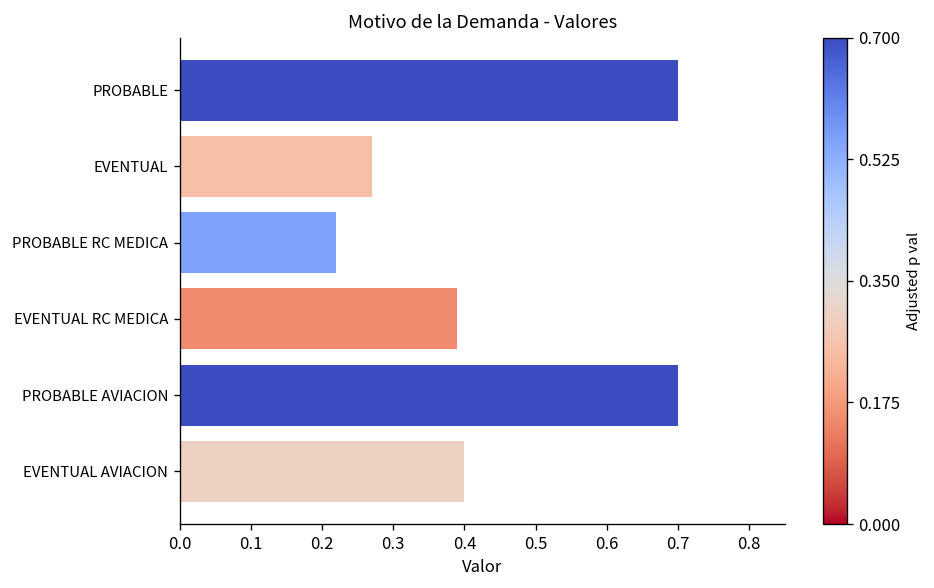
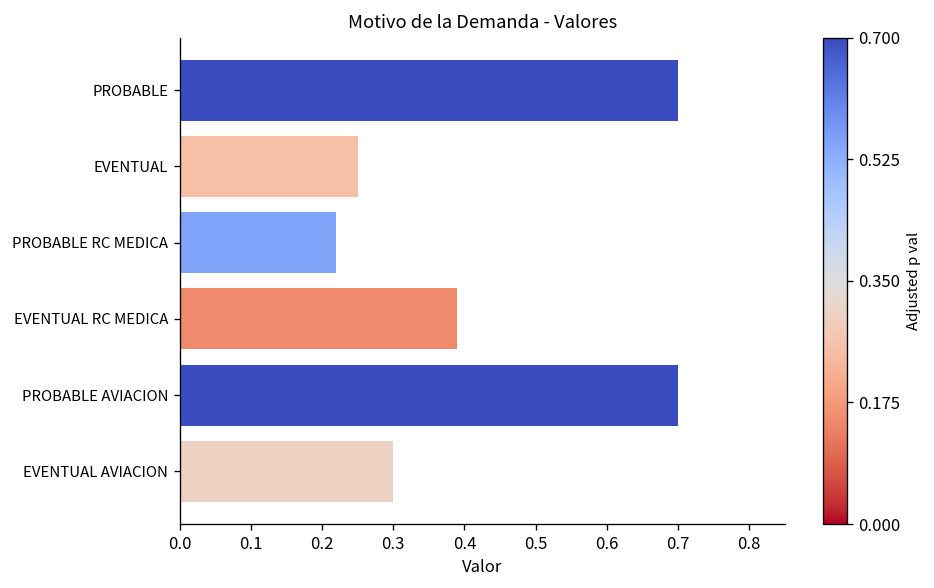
EVENTUAL: 0.27 -> 0.25
EVENTUAL AVIACION: 0.4 -> 0.3
